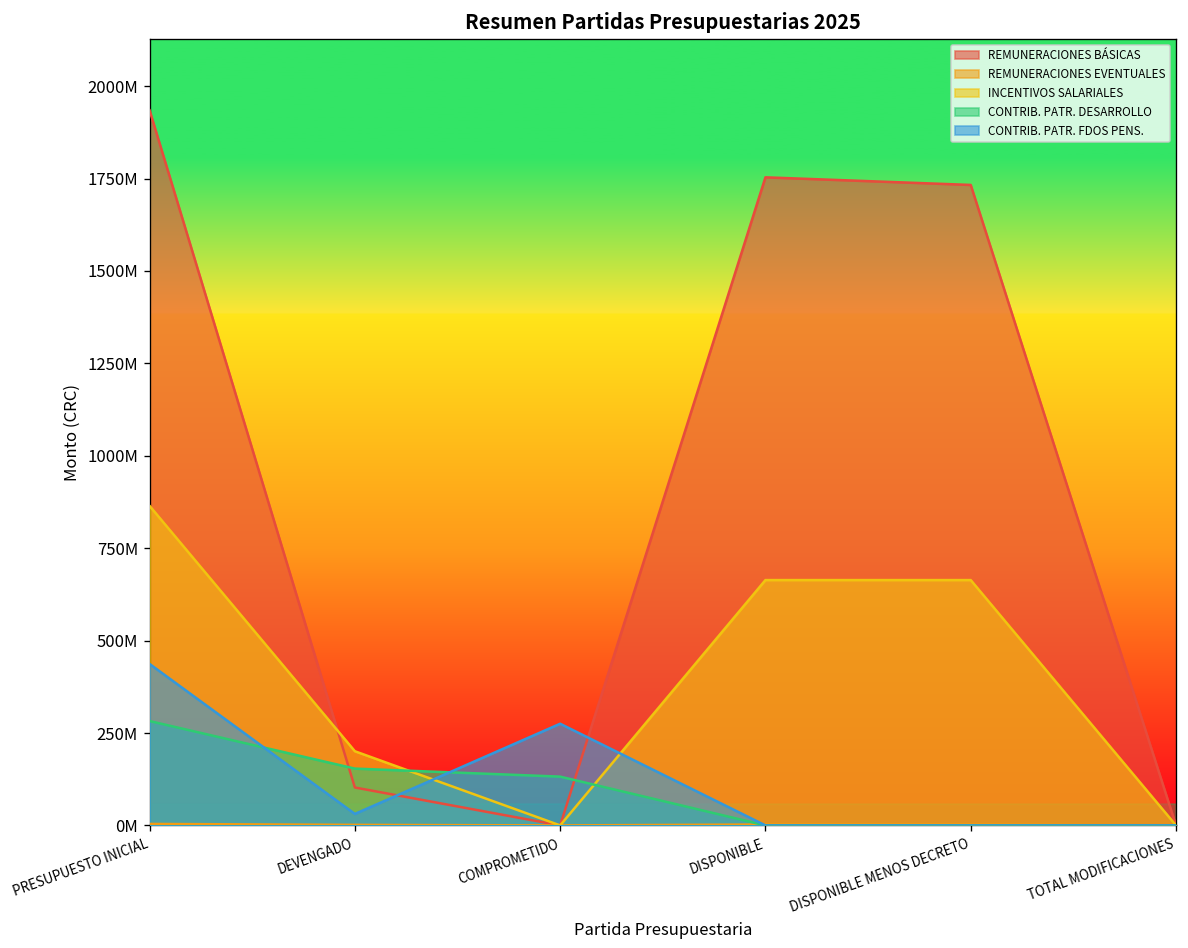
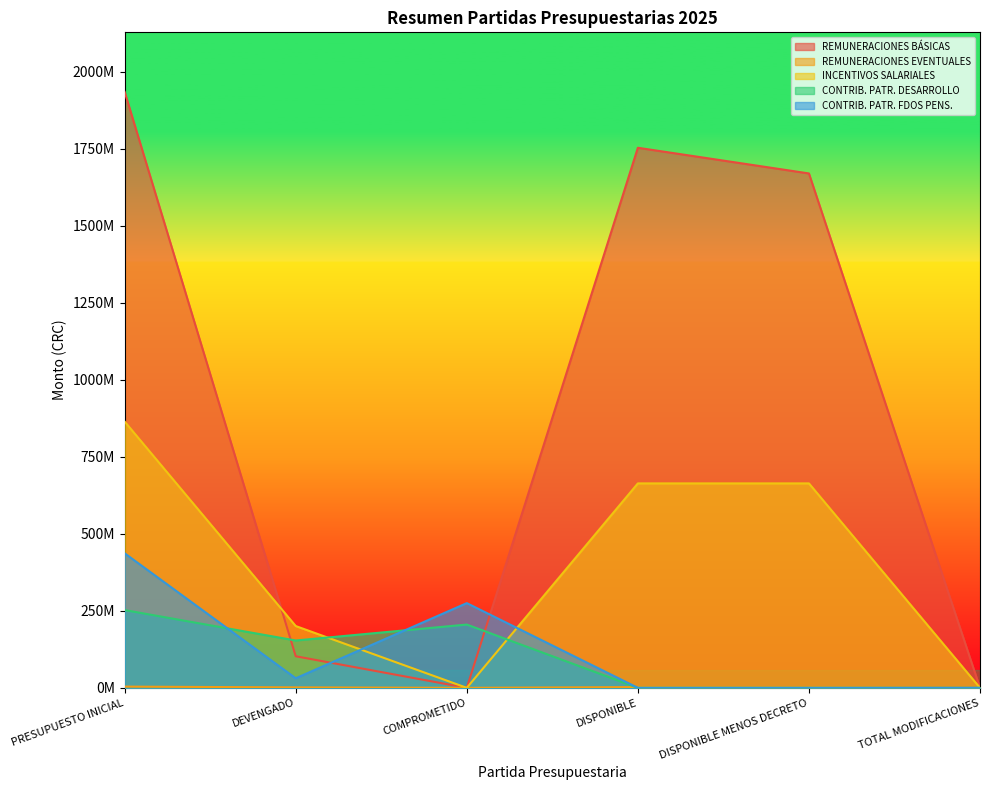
CONTRIB. PATR. DESARROLLO, PRESUPUESTO INICIAL: 280000000 -> 250000000
CONTRIB. PATR. DESARROLLO, COMPROMETIDO: 130000000 -> 210000000
REMUNERACIONES BÁSICAS, DISPONIBLE MENOS DECRETO: 1730000000 -> 1670000000
